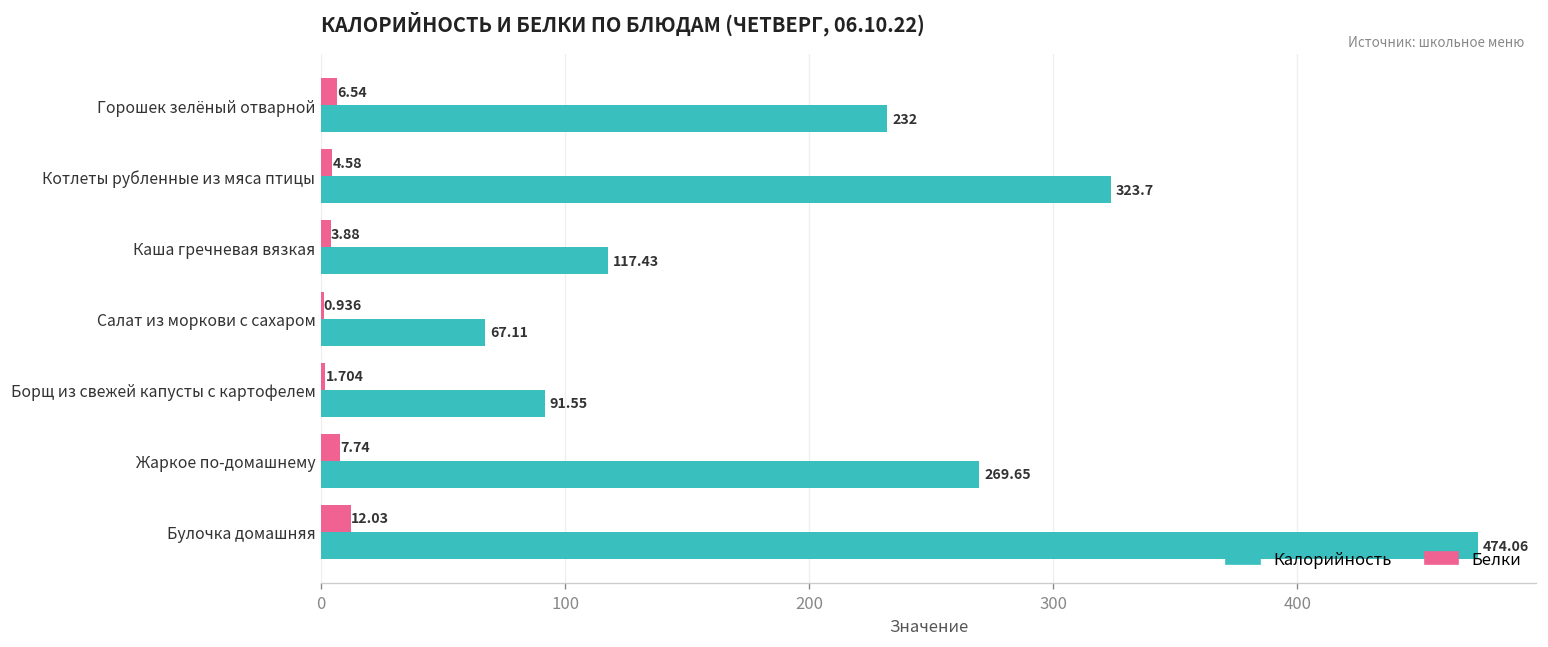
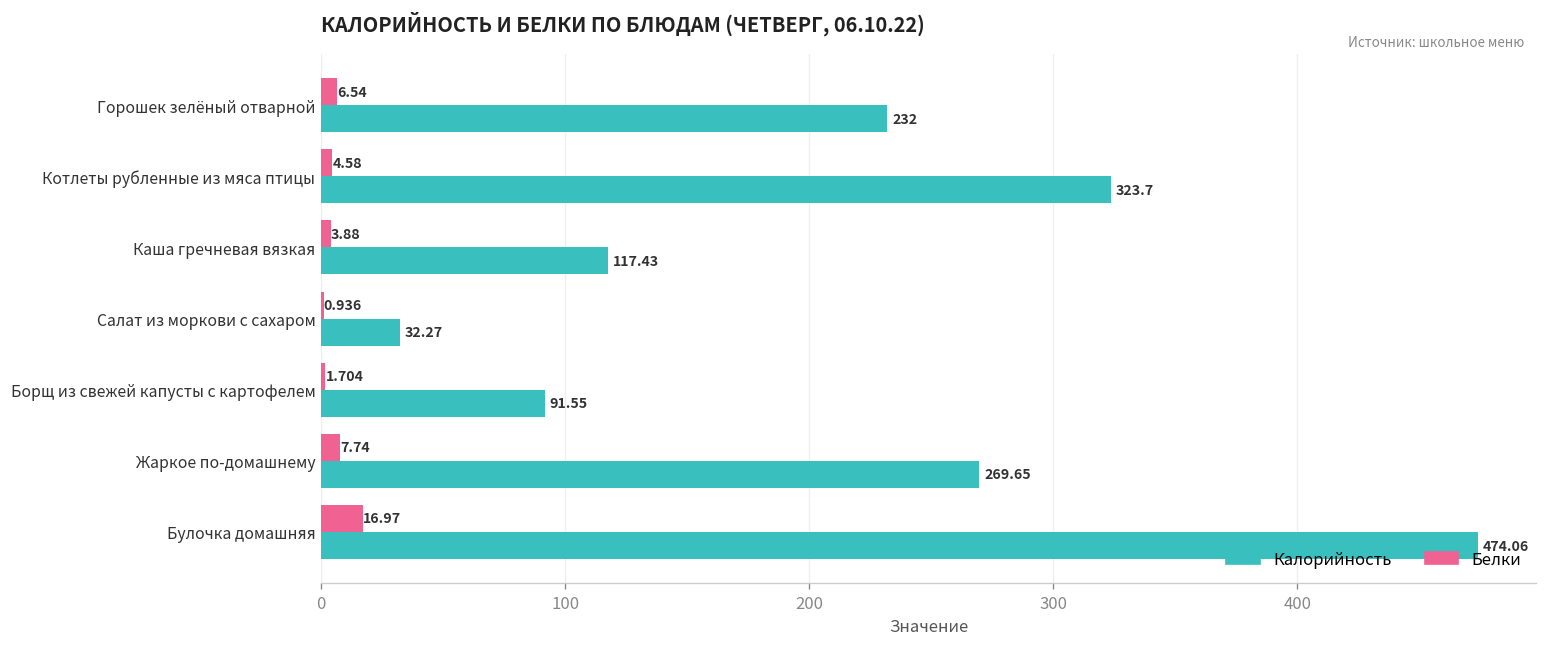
Калорийность, Салат из моркови с сахаром: 67.11 -> 32.27
Белки, Булочка домашняя: 12.03 -> 16.97
